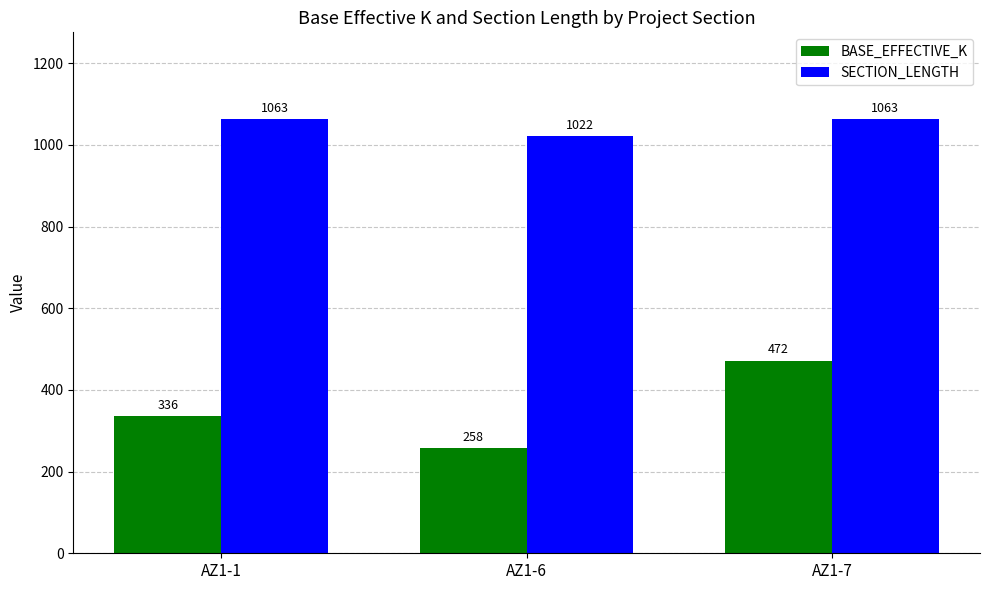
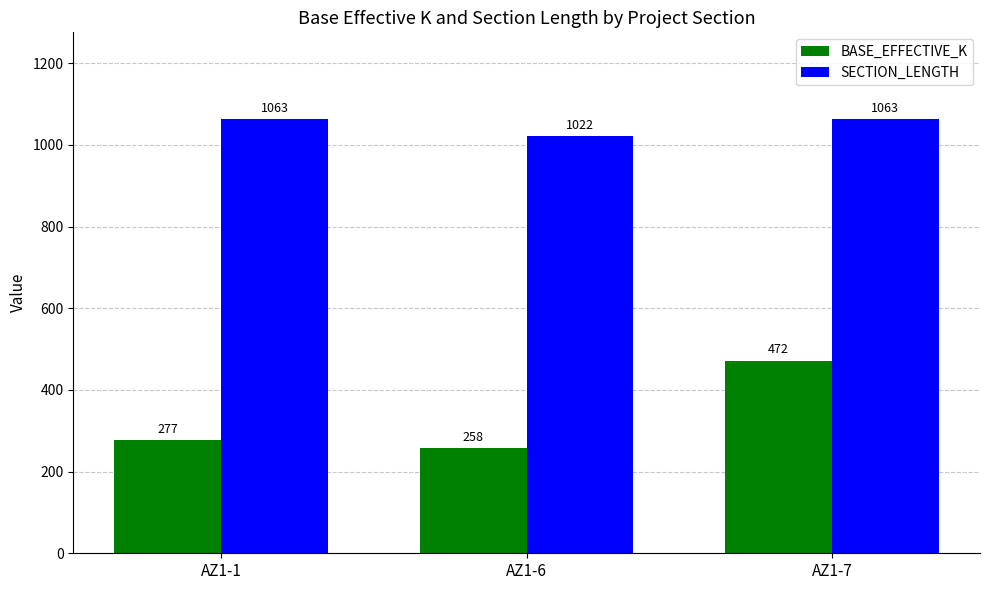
BASE_EFFECTIVE_K, AZ1-1: 336 -> 277
